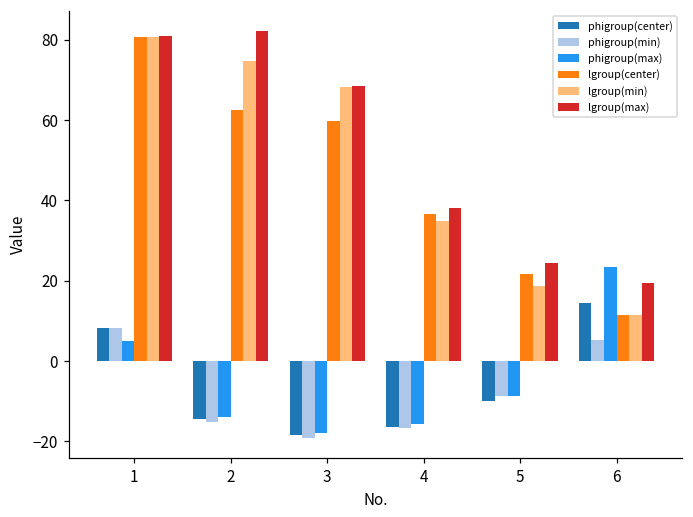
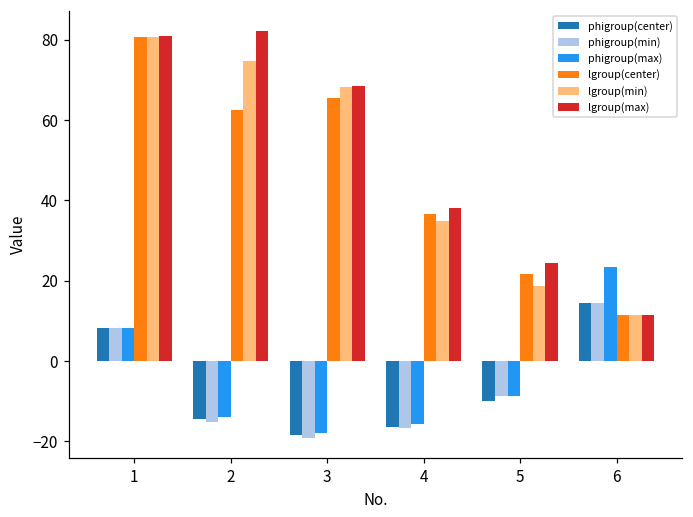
phigroup(max), 1: 5 -> 8
lgroup(center), 3: 60 -> 65
phigroup(min), 6: 5 -> 14
lgroup(max), 6: 19 -> 11
